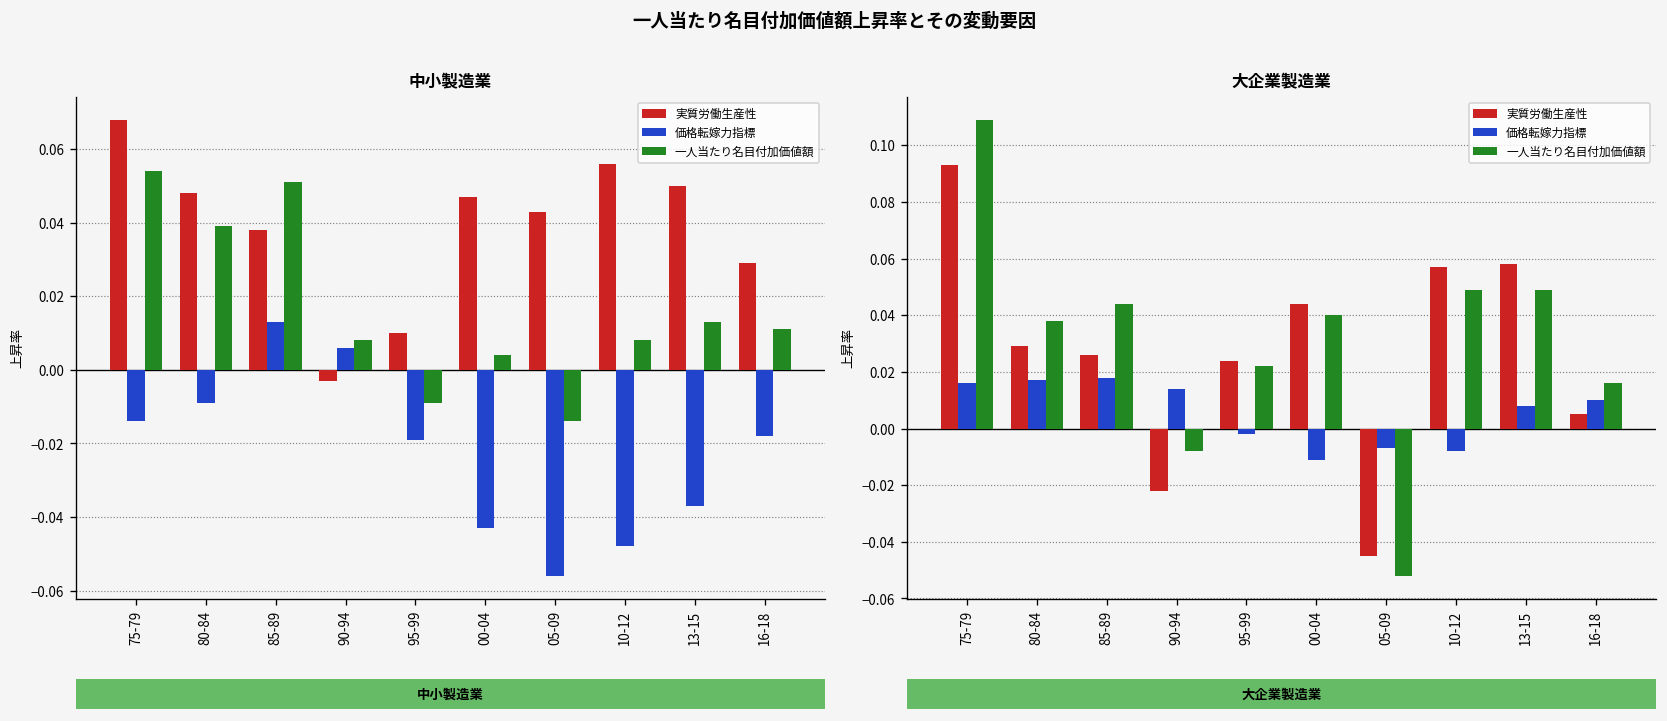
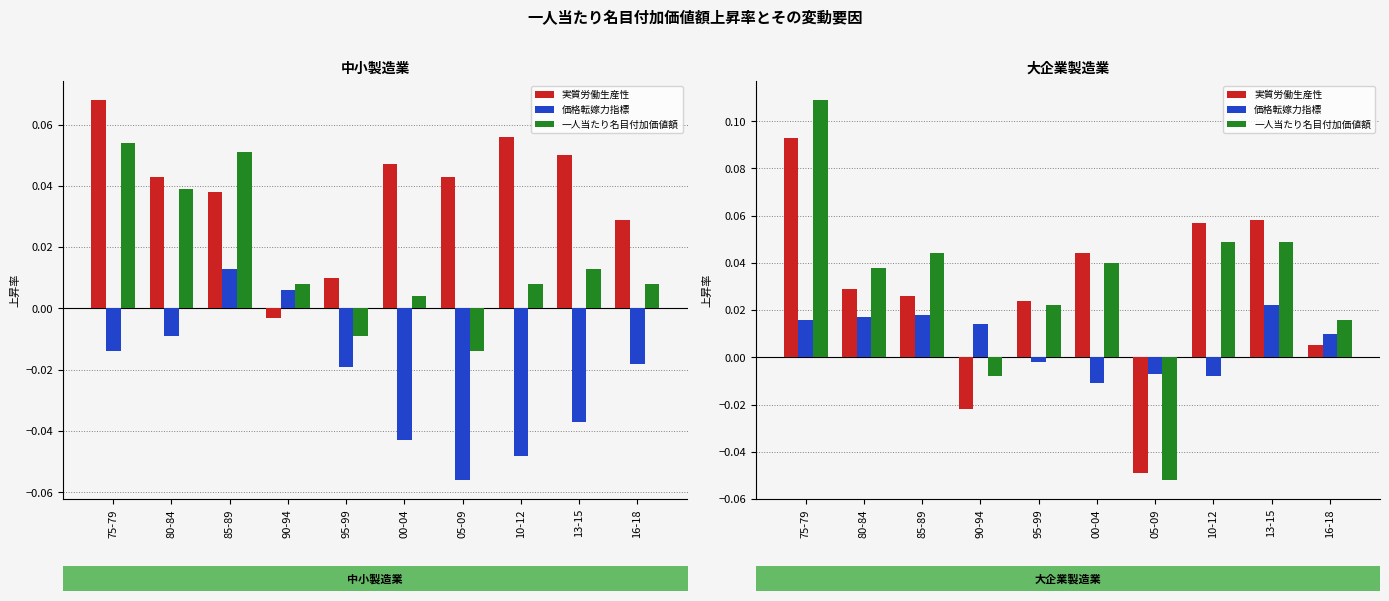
中小製造業, 実質労働生産性, 80-84: 0.048 -> 0.043
中小製造業, 一人当たり名目付加価値額, 16-18: 0.011 -> 0.008
大企業製造業, 実質労働生産性, 05-09: -0.045 -> -0.049
大企業製造業, 価格転嫁力指標, 13-15: 0.008 -> 0.022
